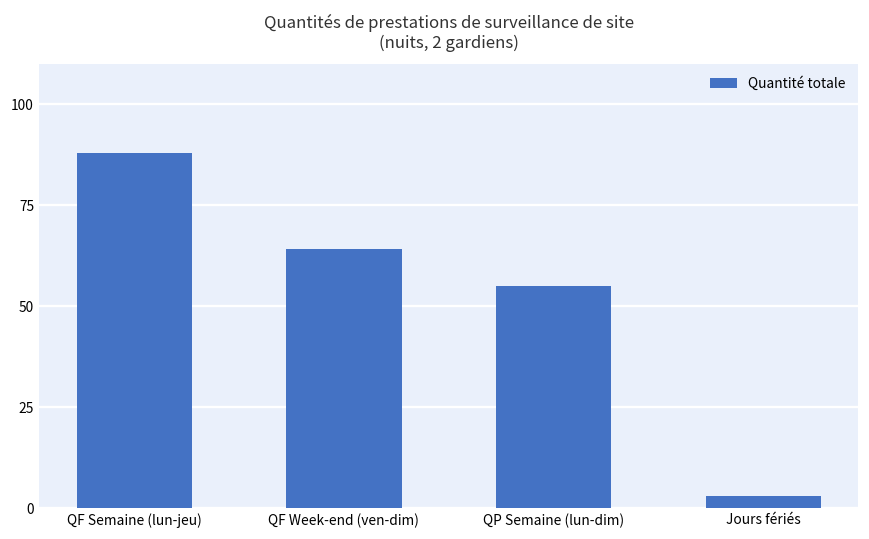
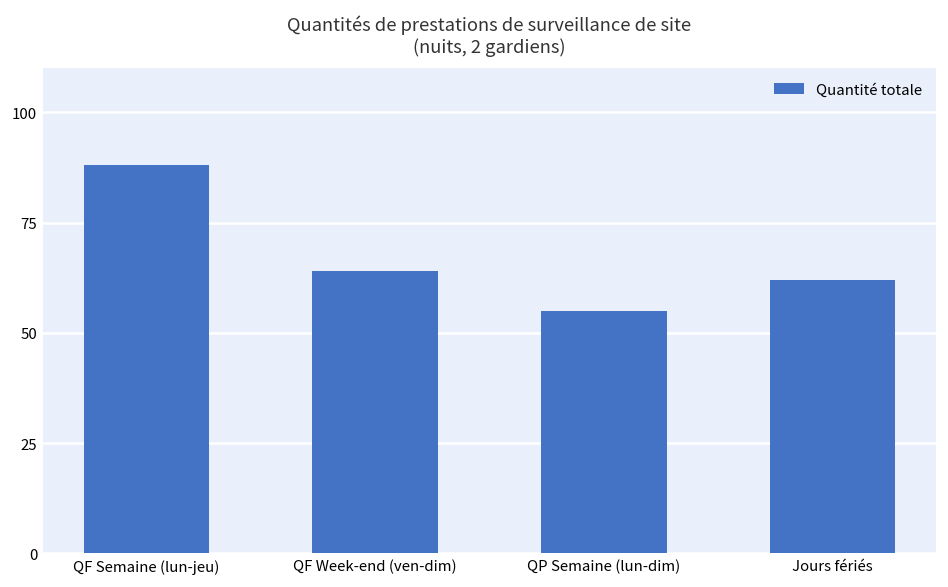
Jours fériés: 3 -> 62
